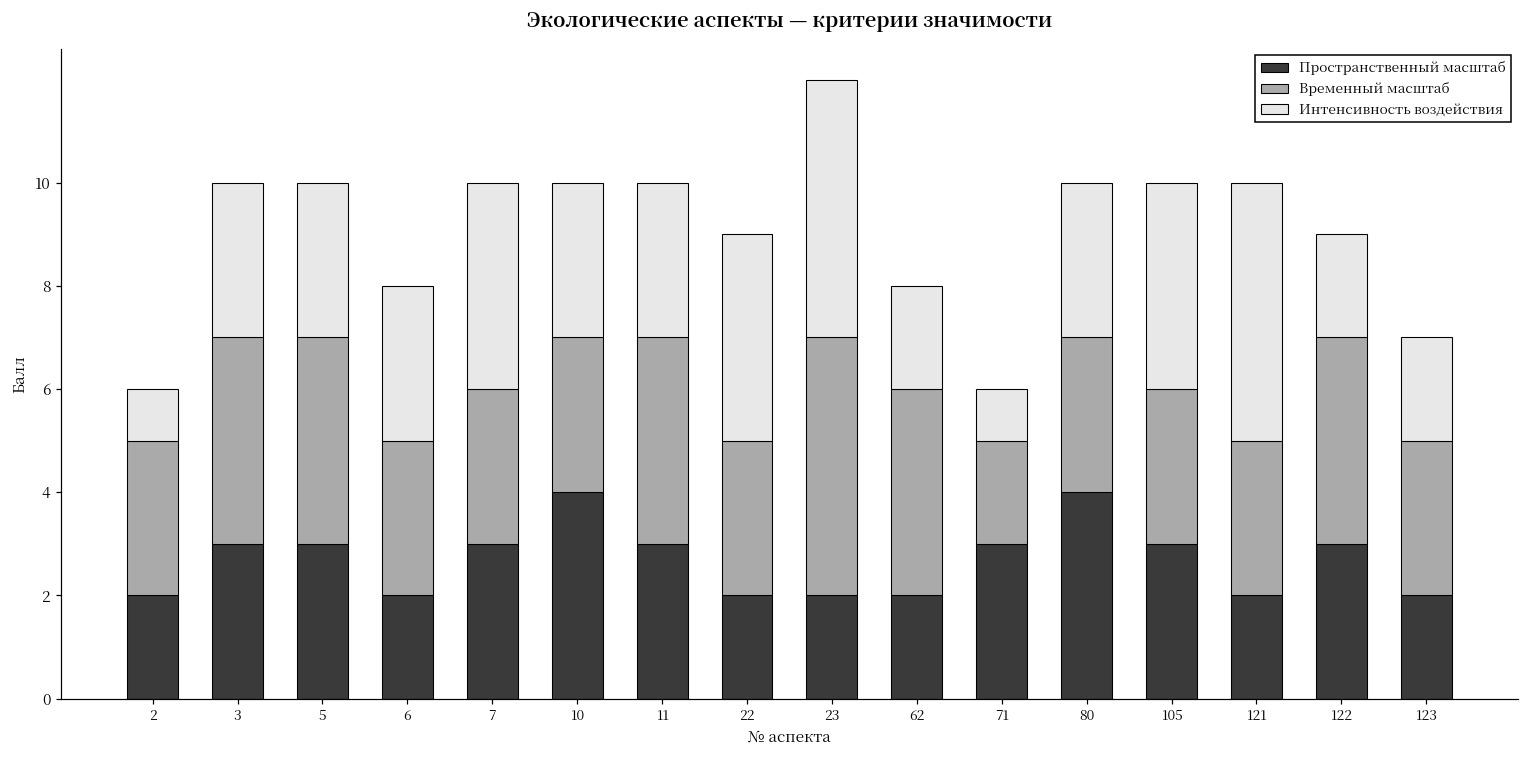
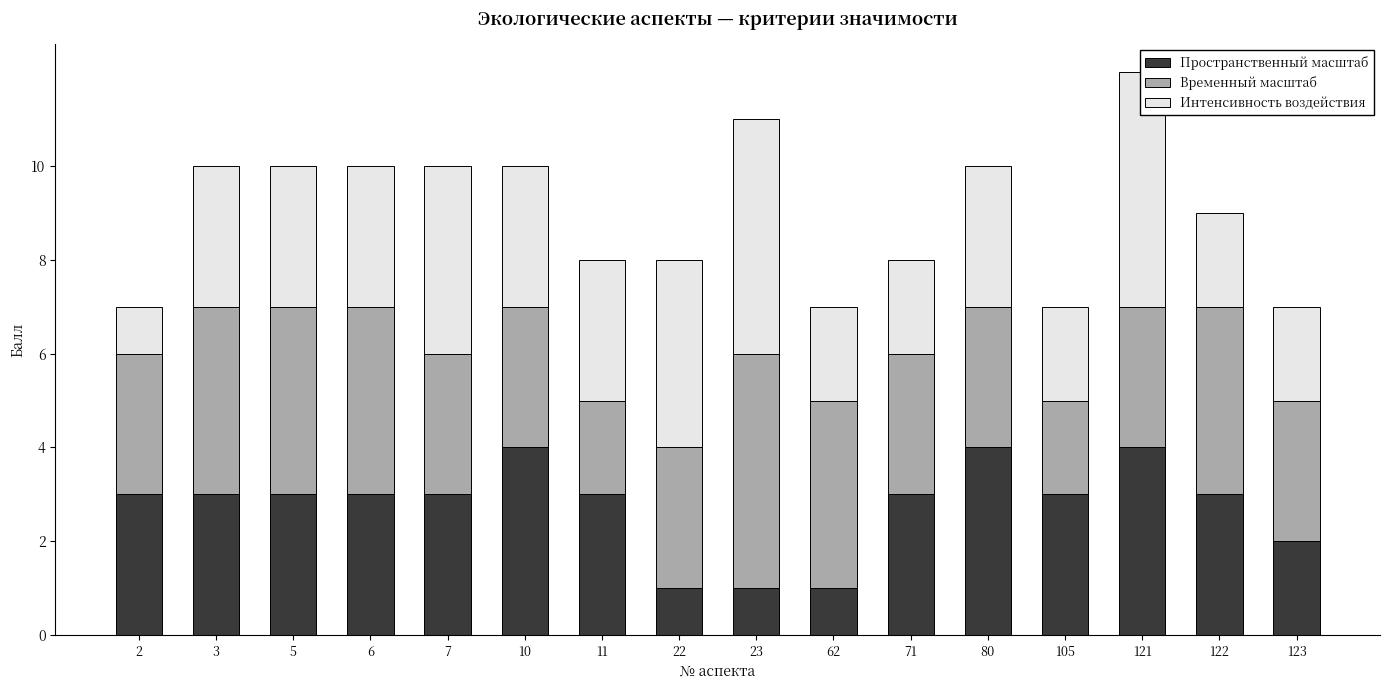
Пространственный масштаб, 2: 2 -> 3
Пространственный масштаб, 6: 2 -> 3
Временный масштаб, 6: 3 -> 4
Временный масштаб, 11: 4 -> 2
Пространственный масштаб, 22: 2 -> 1
Пространственный масштаб, 23: 2 -> 1
Пространственный масштаб, 62: 2 -> 1
Временный масштаб, 71: 2 -> 3
Интенсивность воздействия, 71: 1 -> 2
Временный масштаб, 105: 3 -> 2
Интенсивность воздействия, 105: 4 -> 2
Пространственный масштаб, 121: 2 -> 4
